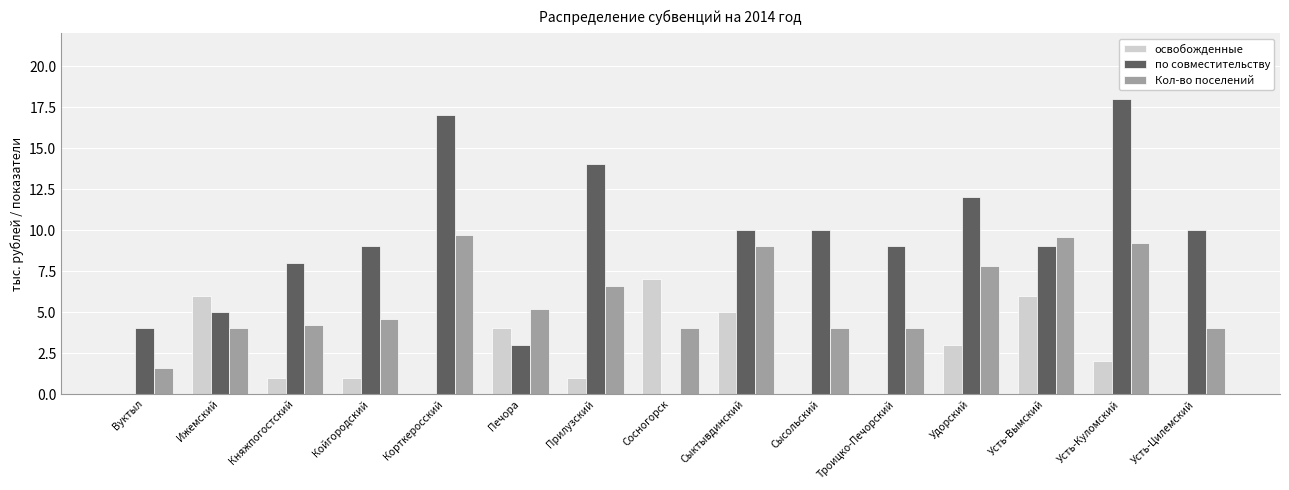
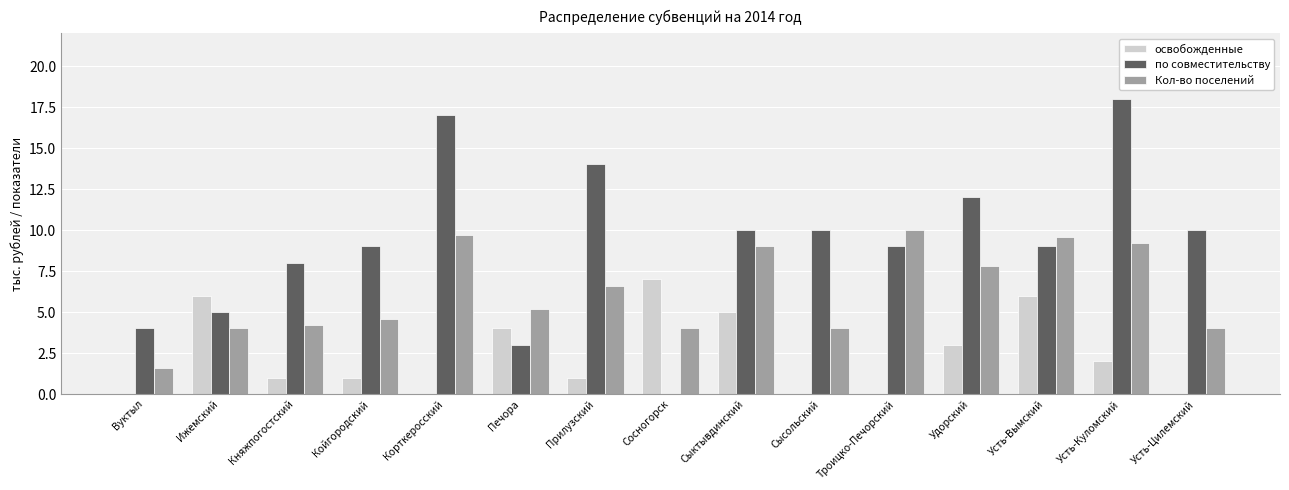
Кол-во поселений, Троицко-Печорский: 4 -> 10
